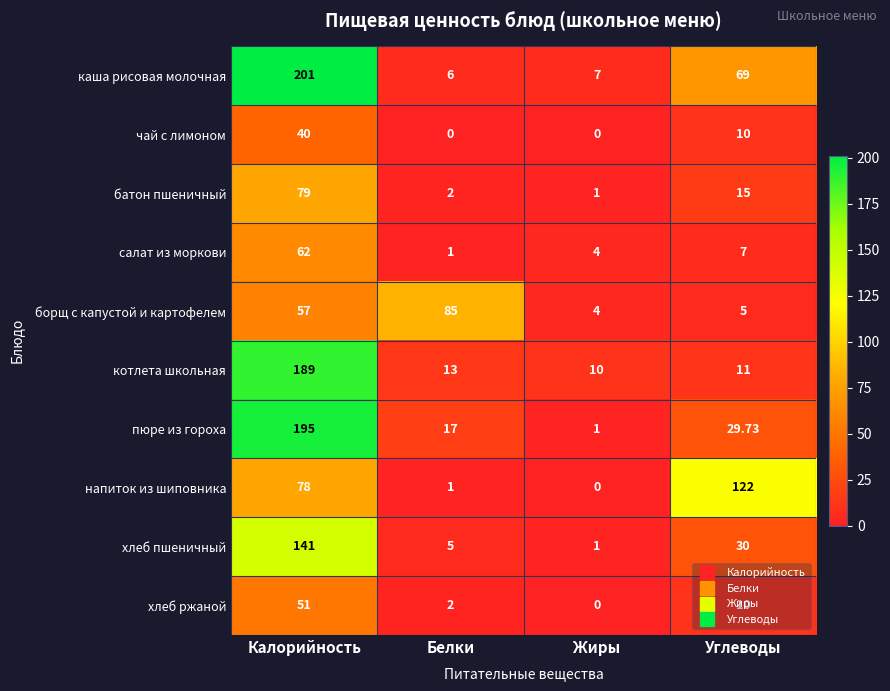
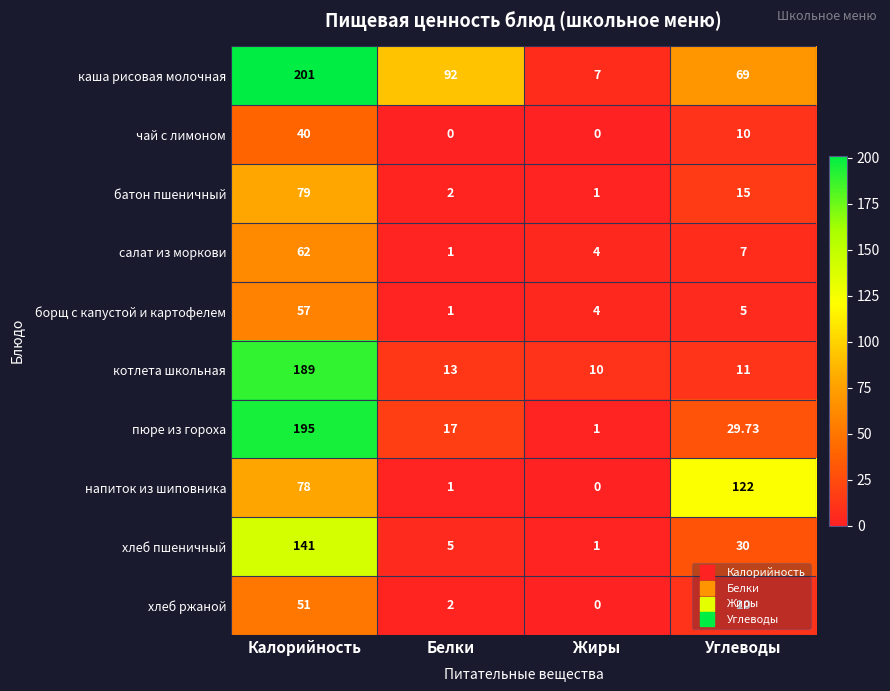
каша рисовая молочная, Белки: 6 -> 92
борщ с капустой и картофелем, Белки: 85 -> 1
